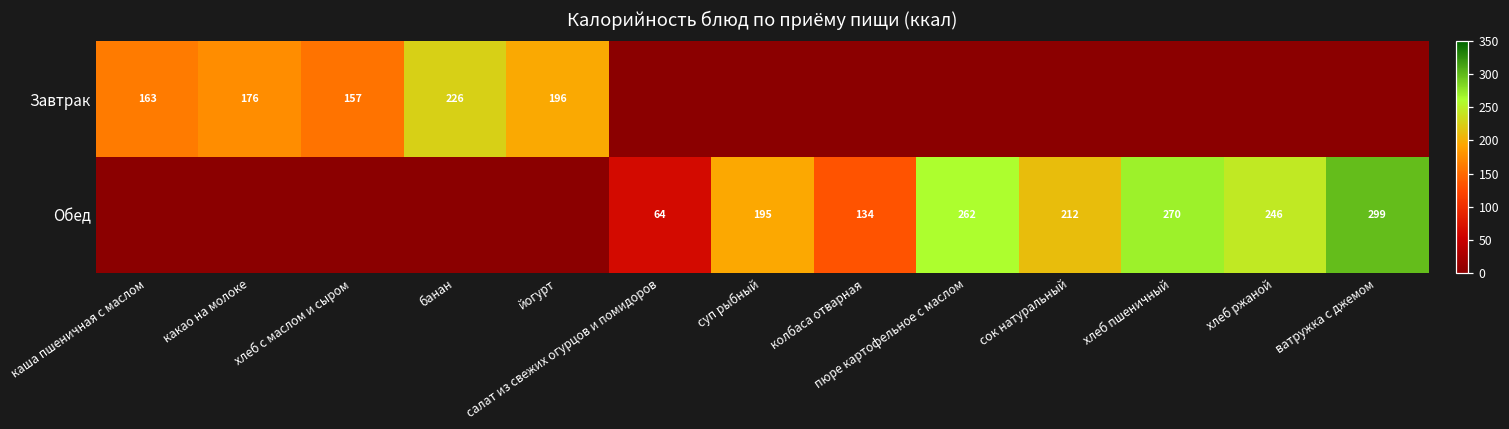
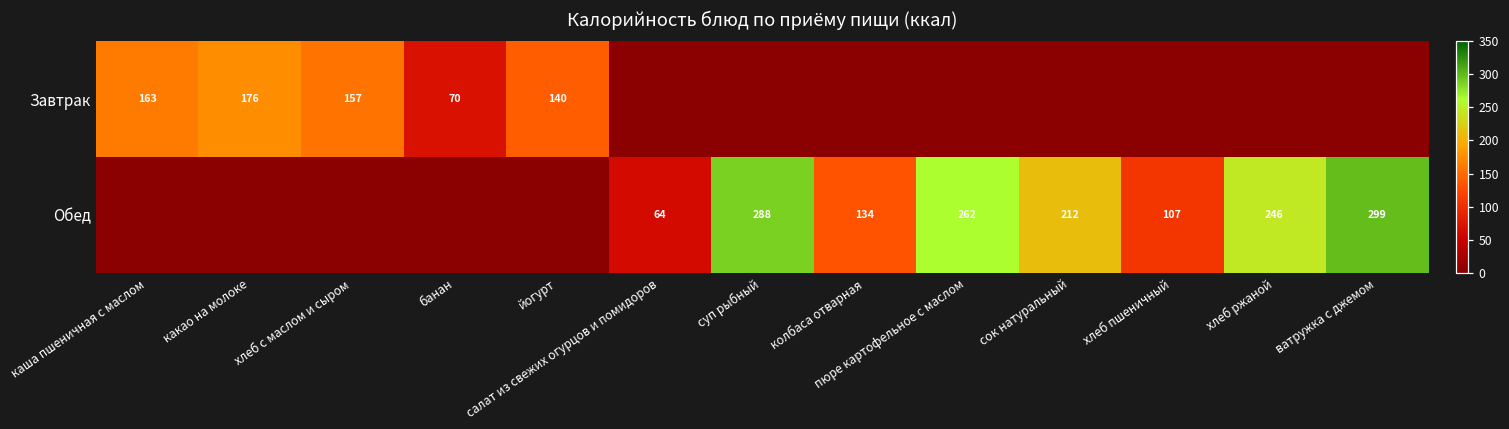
Завтрак, банан: 226 -> 70
Завтрак, йогурт: 196 -> 140
Обед, суп рыбный: 195 -> 288
Обед, хлеб пшеничный: 270 -> 107
